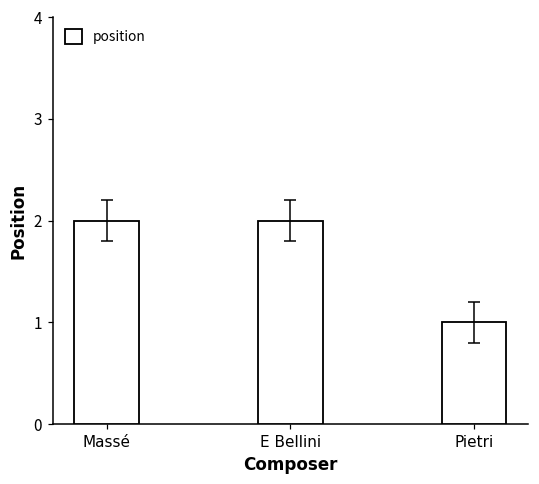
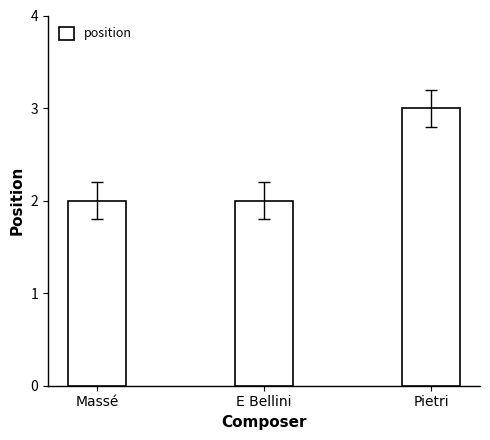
position, Pietri: 1 -> 3
